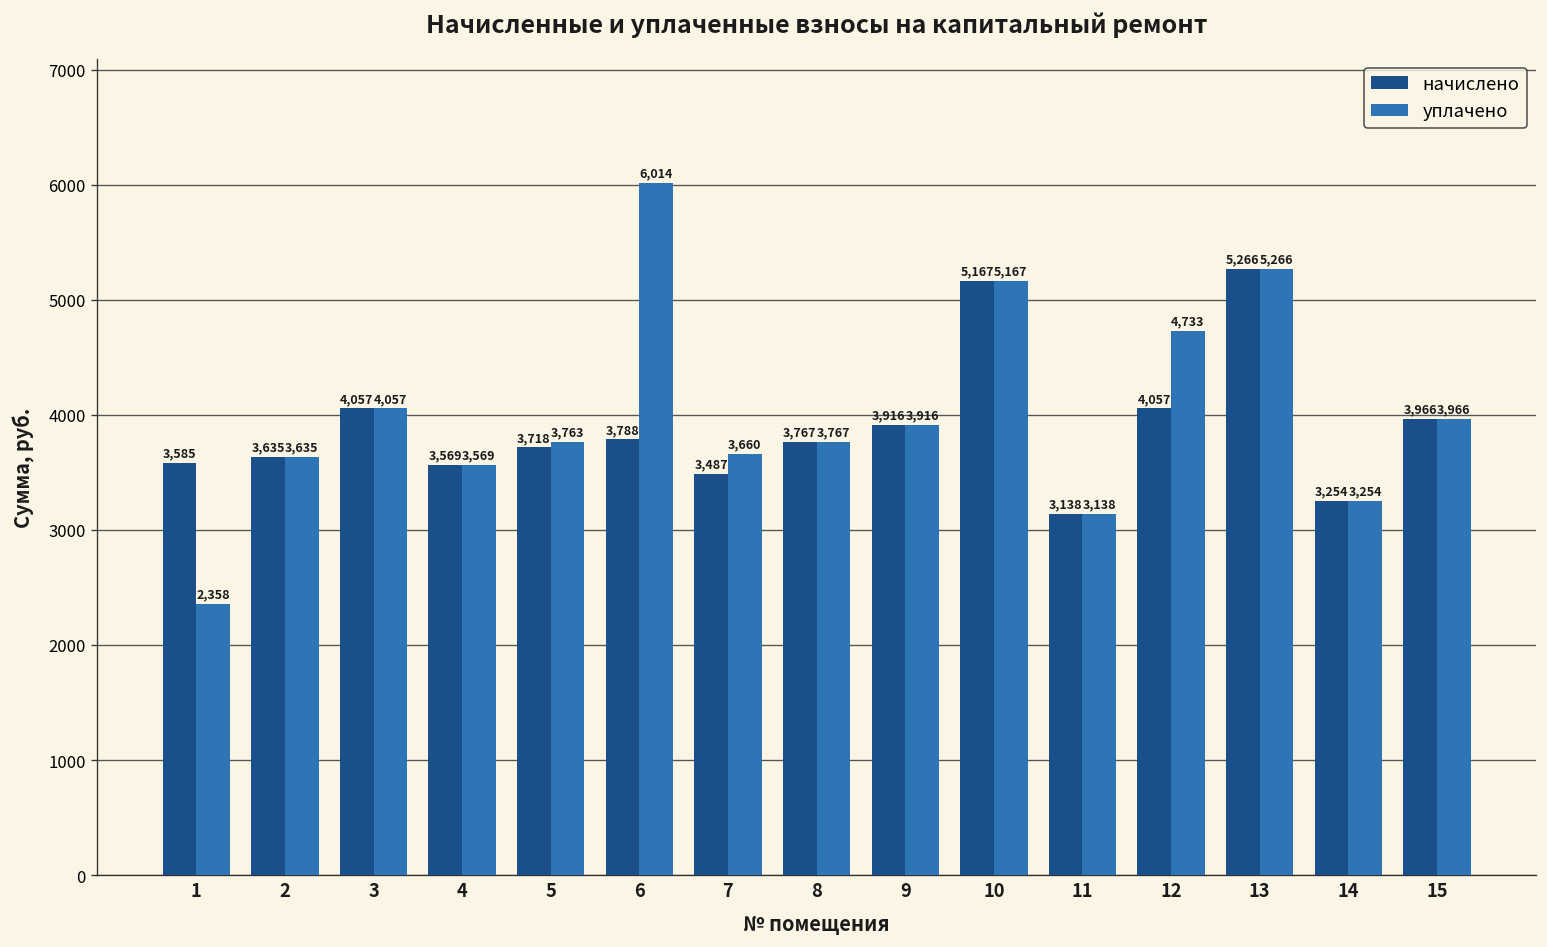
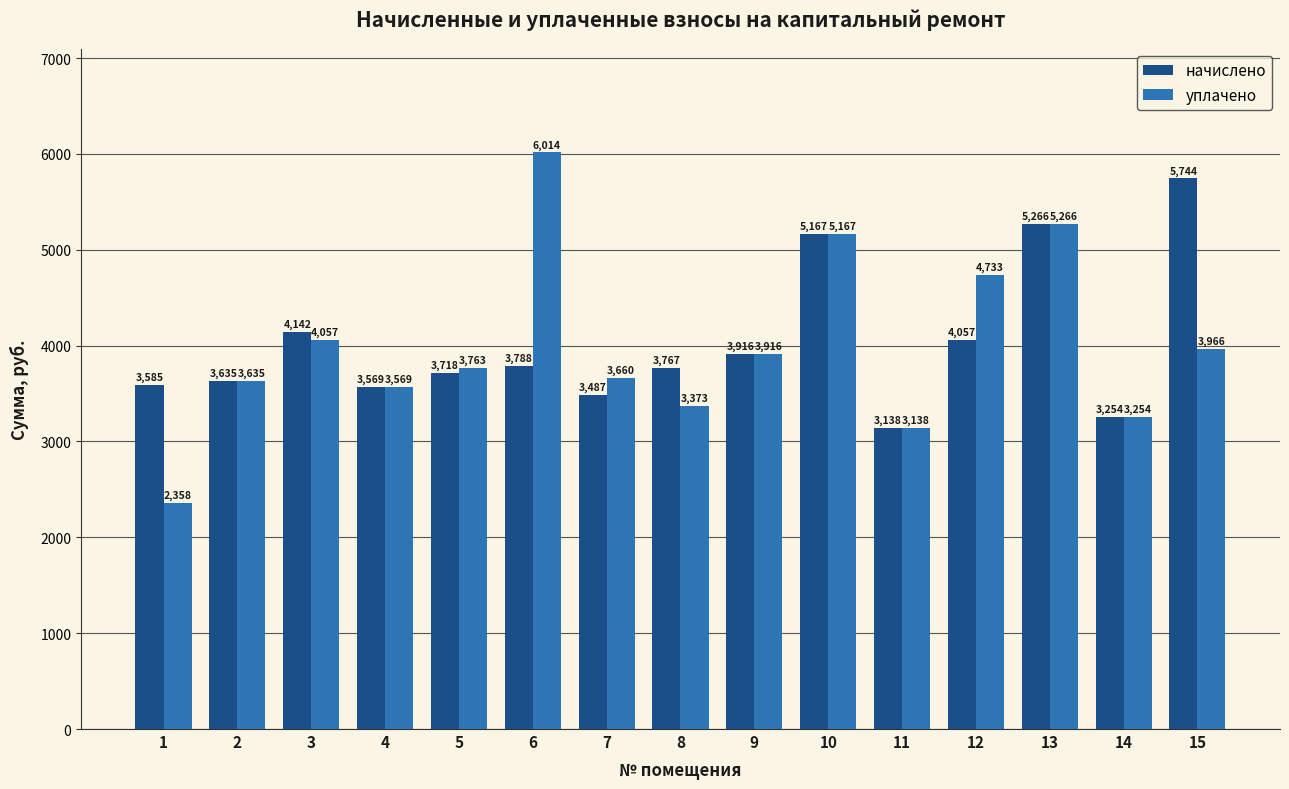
начислено, 3: 4,057 -> 4,142
уплачено, 8: 3,767 -> 3,373
начислено, 15: 3,966 -> 5,744
